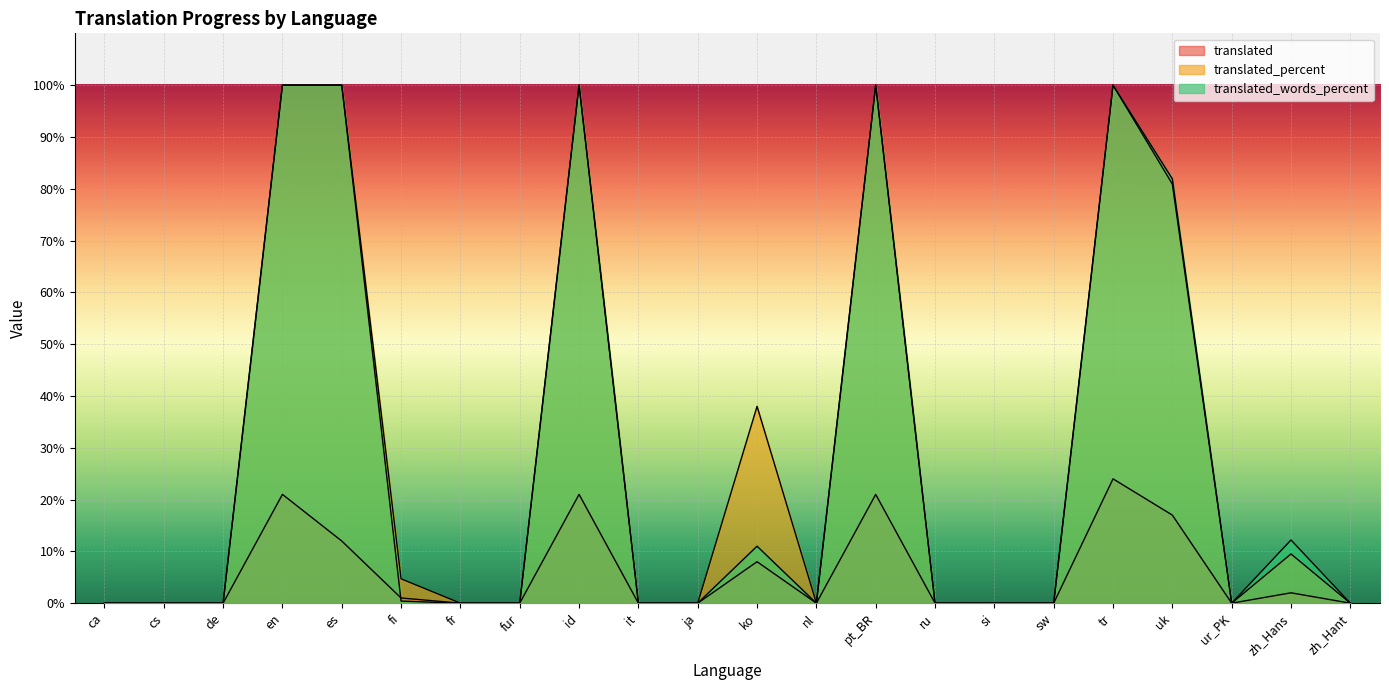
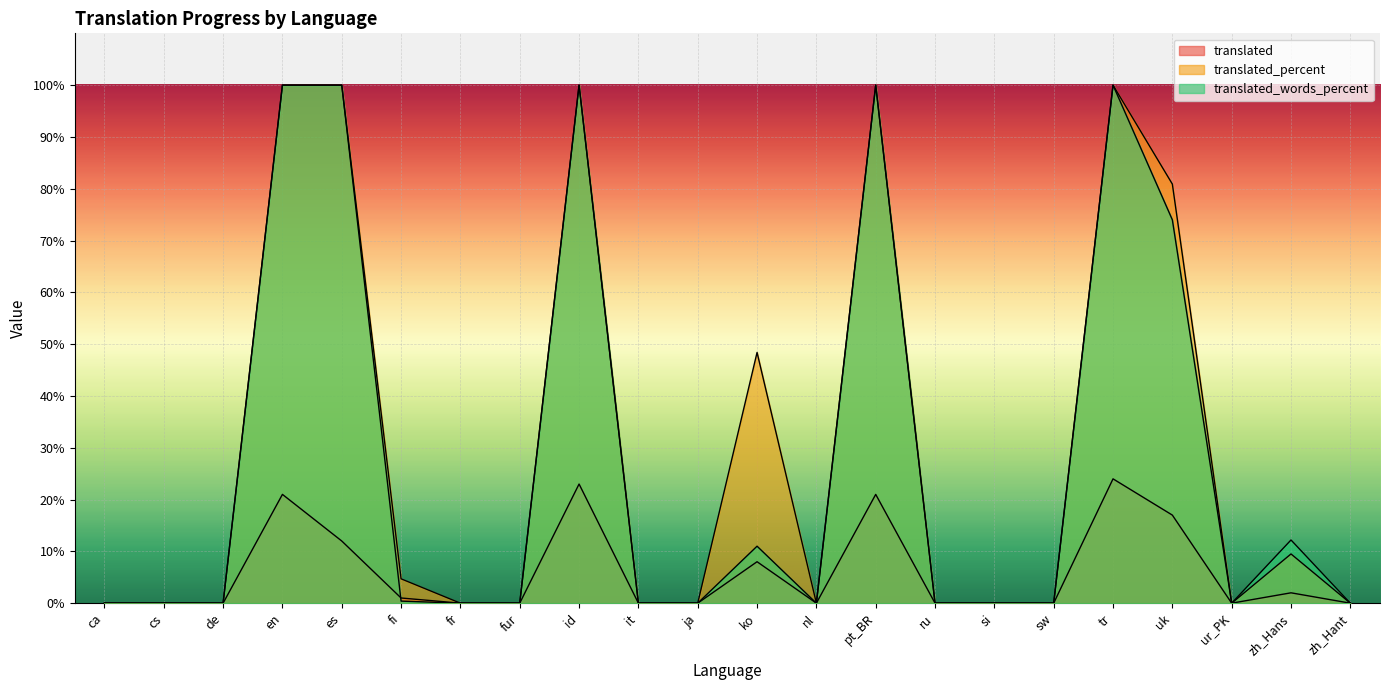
translated, id: 21% -> 23%
translated_percent, ko: 38% -> 48%
translated_words_percent, uk: 82% -> 74%
